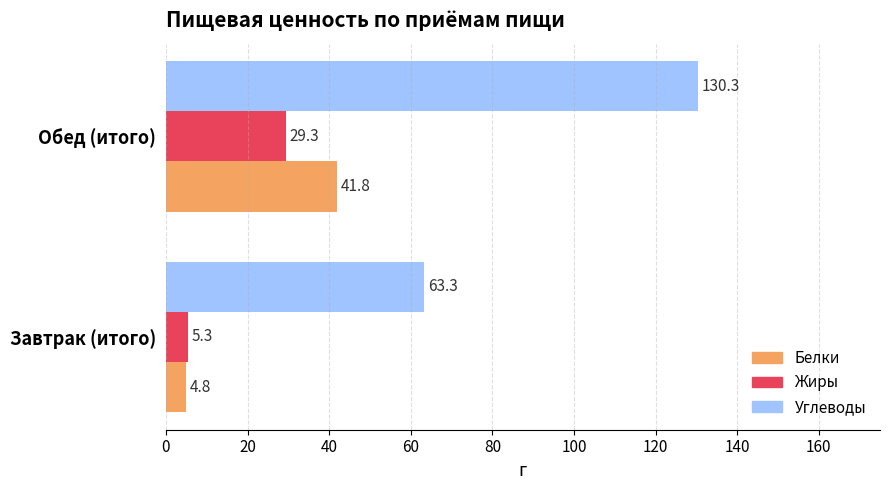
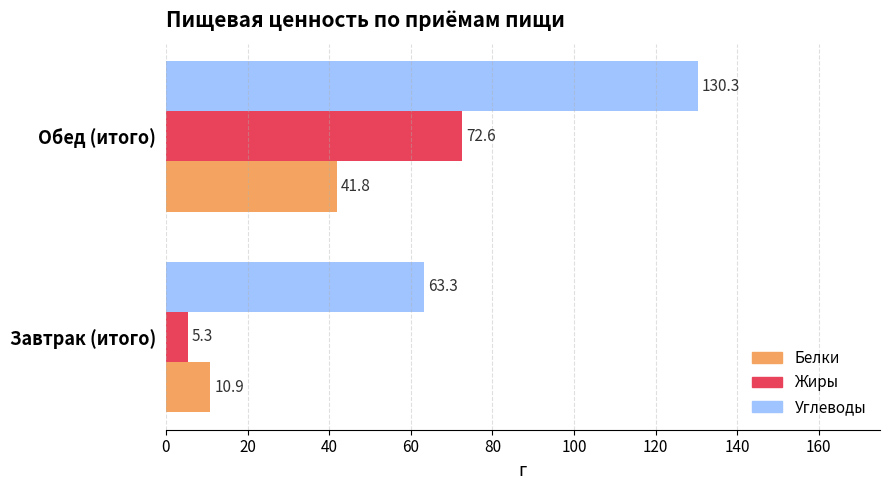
Жиры, Обед (итого): 29.3 -> 72.6
Белки, Завтрак (итого): 4.8 -> 10.9
